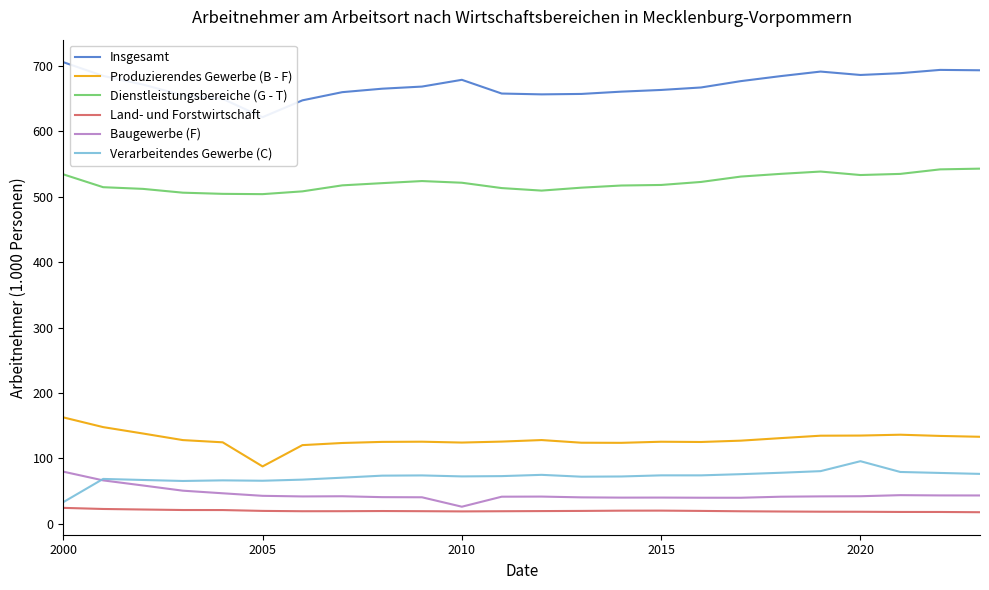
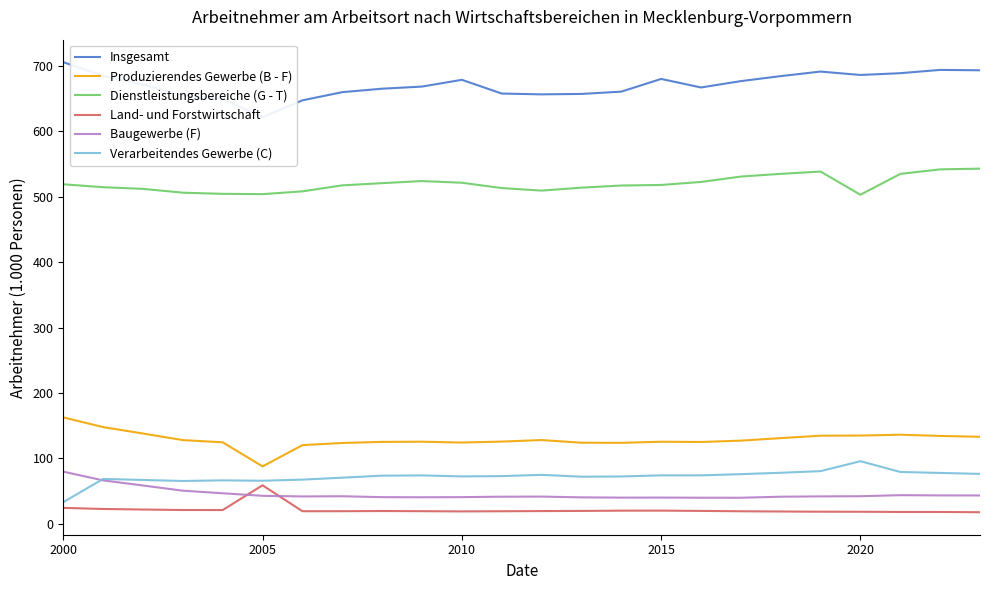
Dienstleistungsbereiche (G - T), 2000: 530 -> 520
Land- und Forstwirtschaft, 2005: 20 -> 60
Baugewerbe (F), 2010: 30 -> 40
Insgesamt, 2015: 660 -> 680
Dienstleistungsbereiche (G - T), 2020: 530 -> 500
